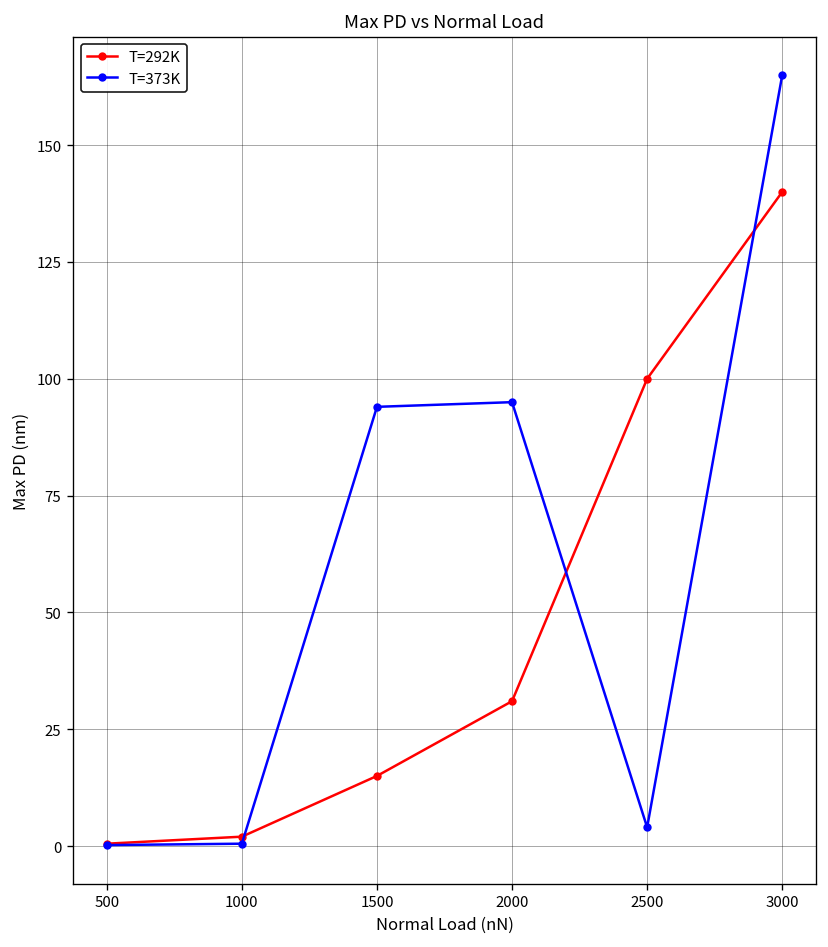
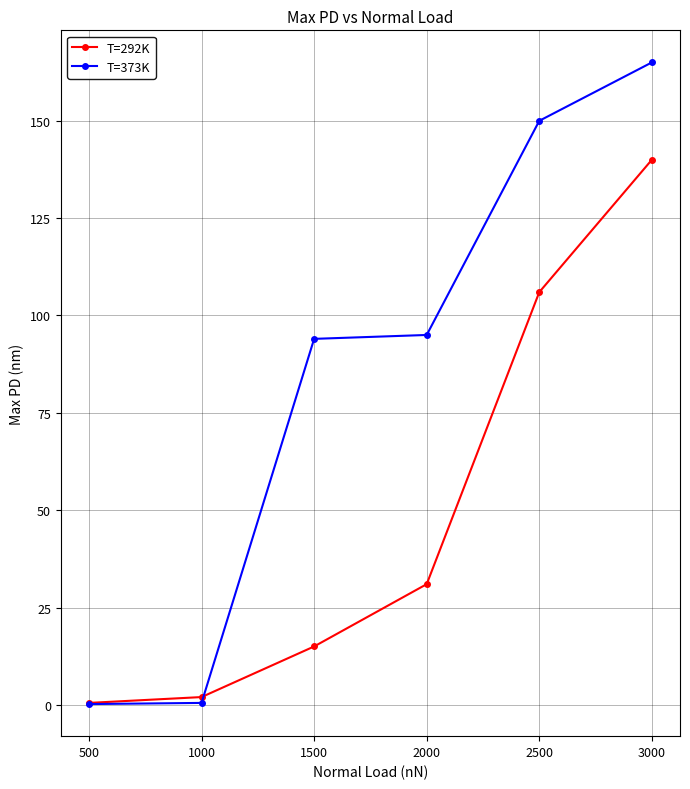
T=292K, 2500: 100 -> 106
T=373K, 2500: 4 -> 150
